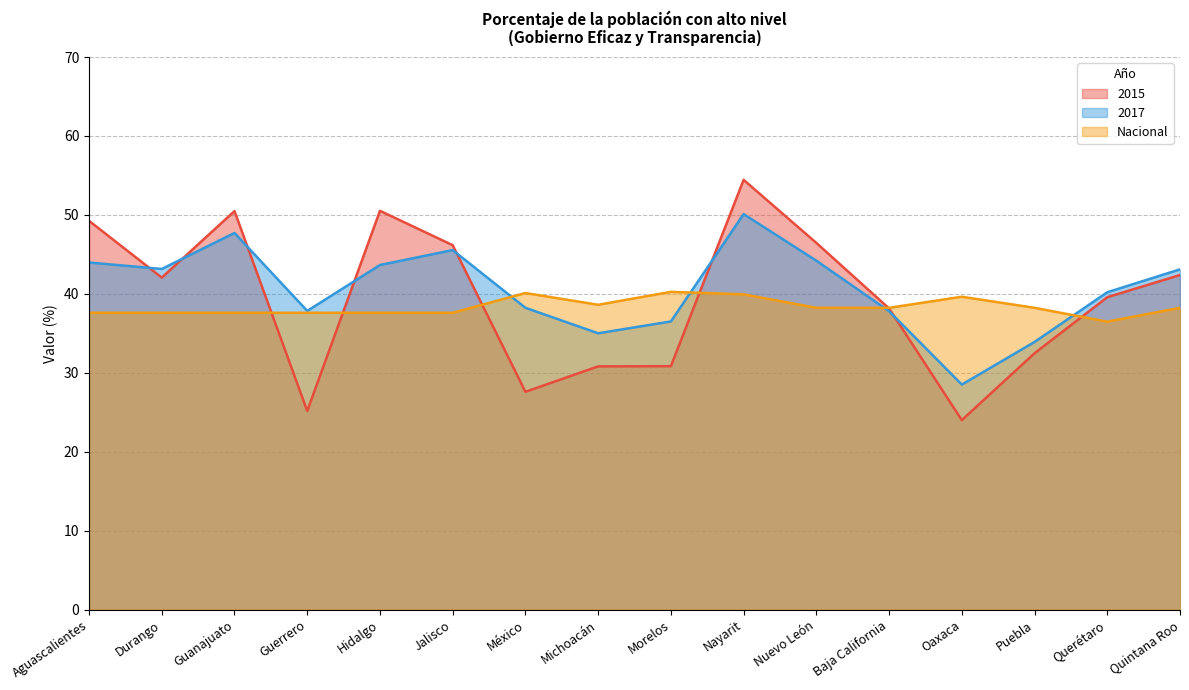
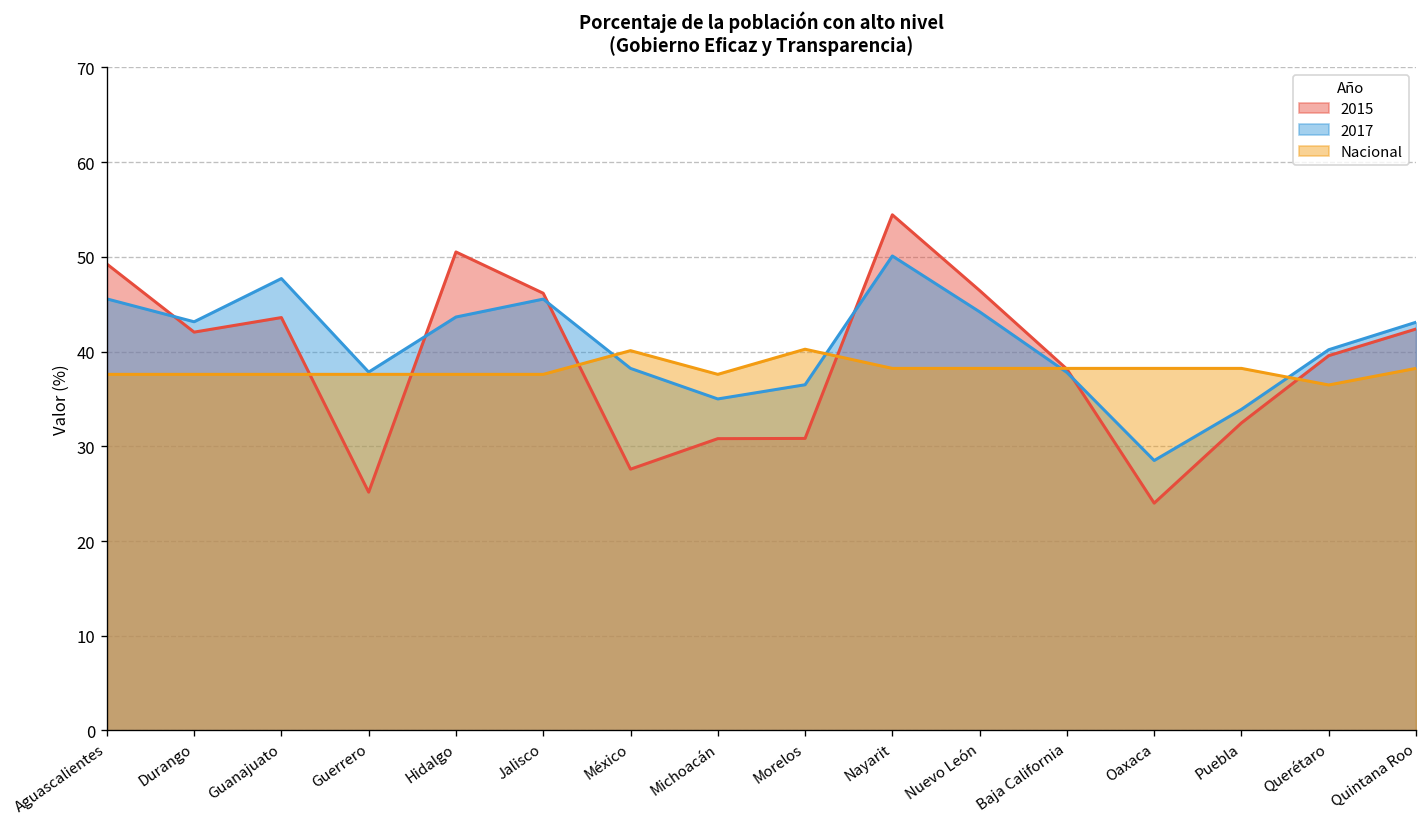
2017, Aguascalientes: 44 -> 46
2015, Guanajuato: 50 -> 44
Nacional, Michoacán: 39 -> 38
Nacional, Nayarit: 40 -> 38
Nacional, Oaxaca: 40 -> 38
